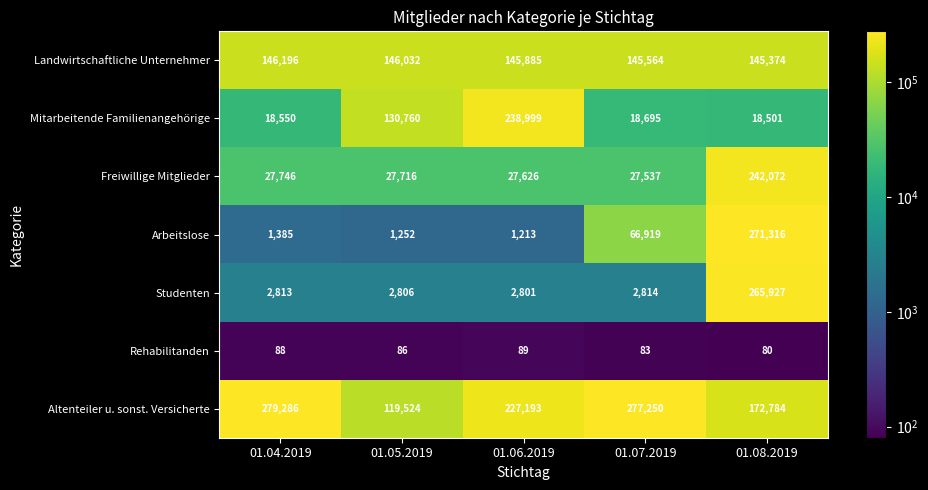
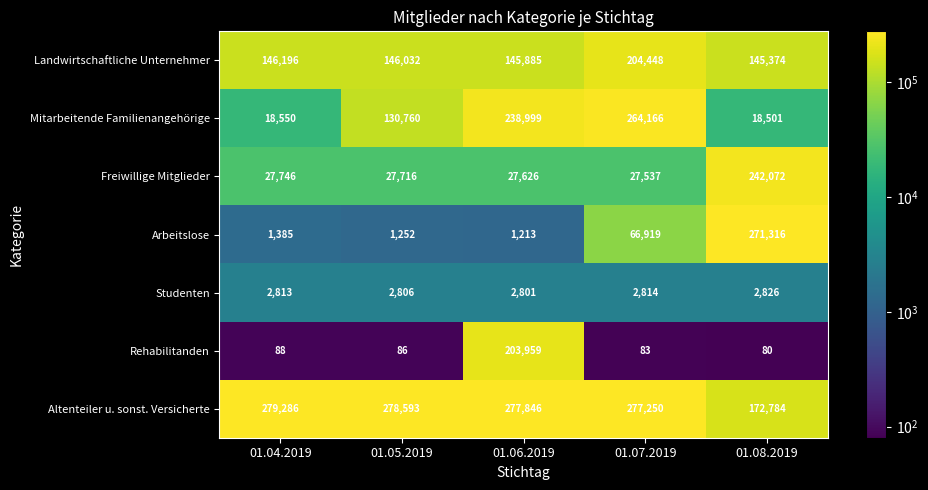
Landwirtschaftliche Unternehmer, 01.07.2019: 145,564 -> 204,448
Mitarbeitende Familienangehörige, 01.07.2019: 18,695 -> 264,166
Studenten, 01.08.2019: 265,927 -> 2,826
Rehabilitanden, 01.06.2019: 89 -> 203,959
Altenteiler u. sonst. Versicherte, 01.05.2019: 119,524 -> 278,593
Altenteiler u. sonst. Versicherte, 01.06.2019: 227,193 -> 277,846
